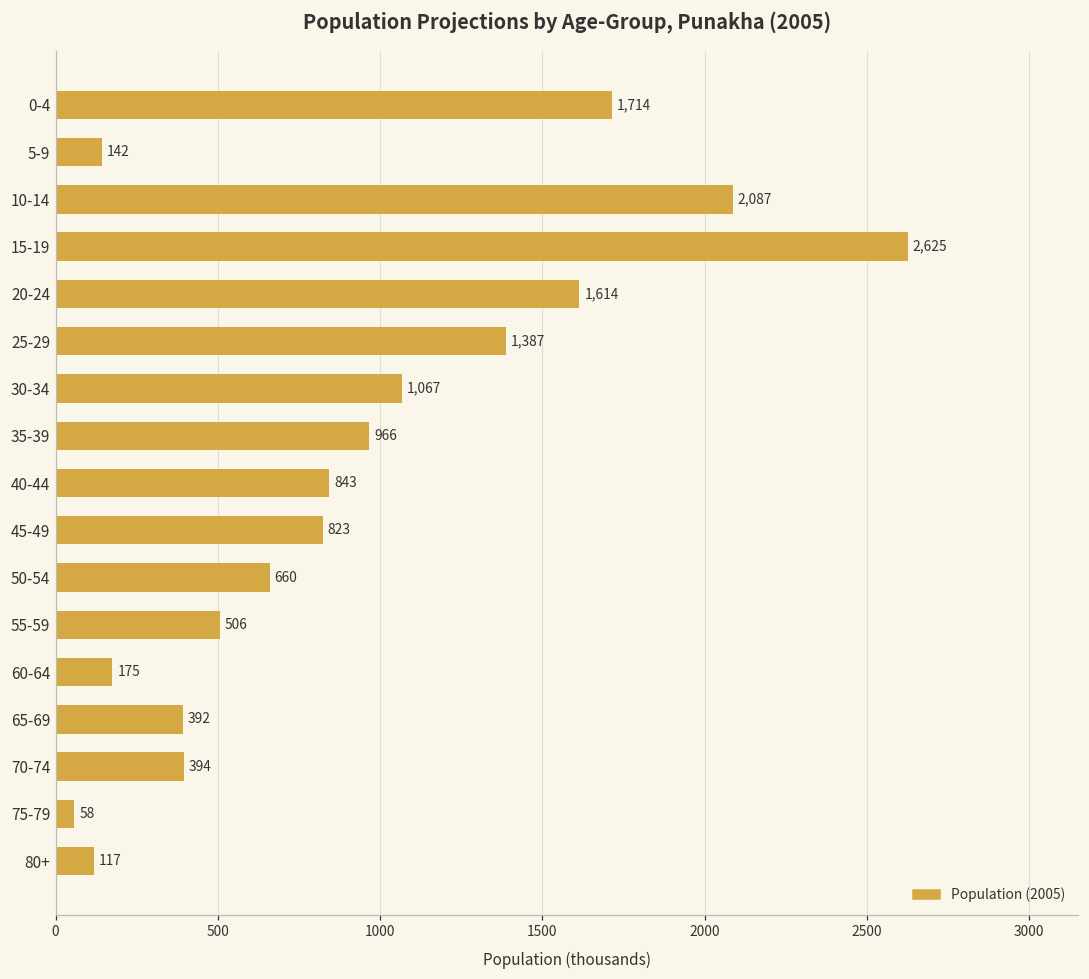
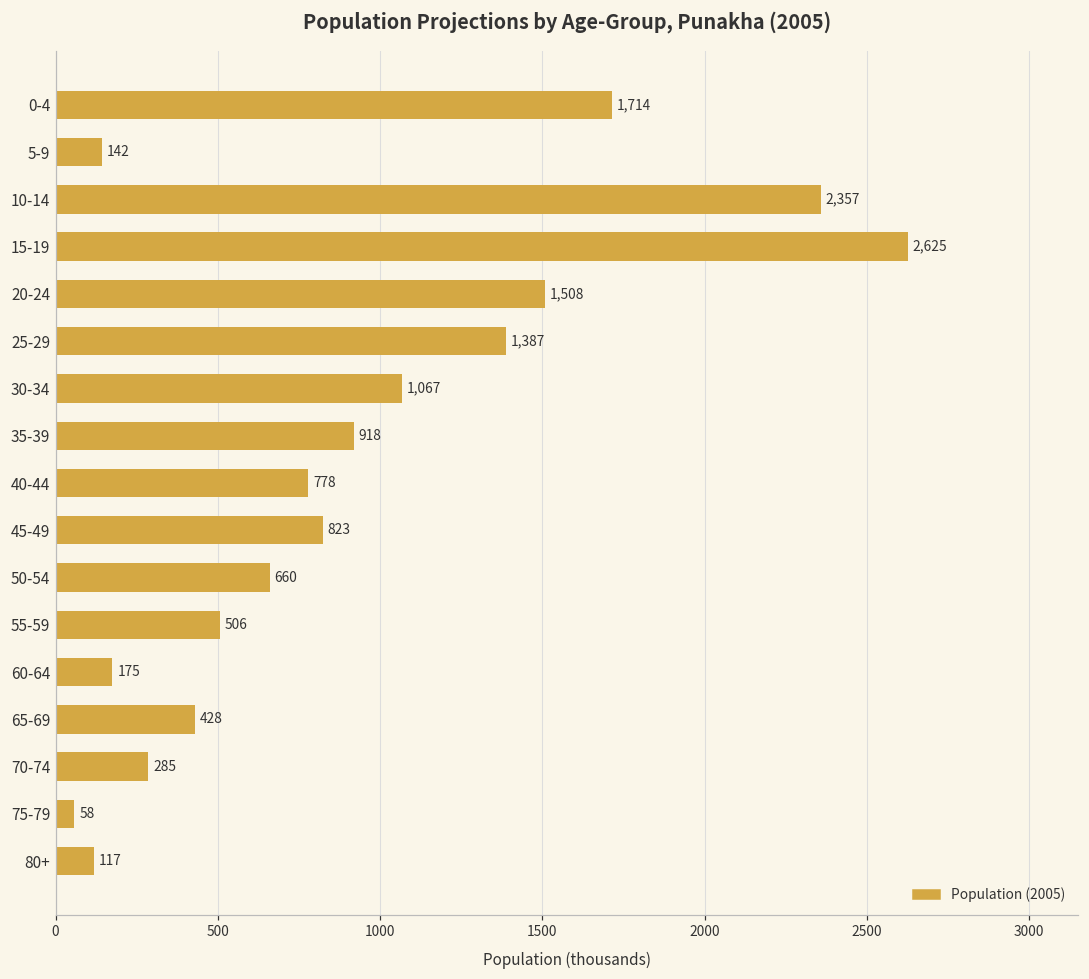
10-14: 2,087 -> 2,357
20-24: 1,614 -> 1,508
35-39: 966 -> 918
40-44: 843 -> 778
65-69: 392 -> 428
70-74: 394 -> 285
